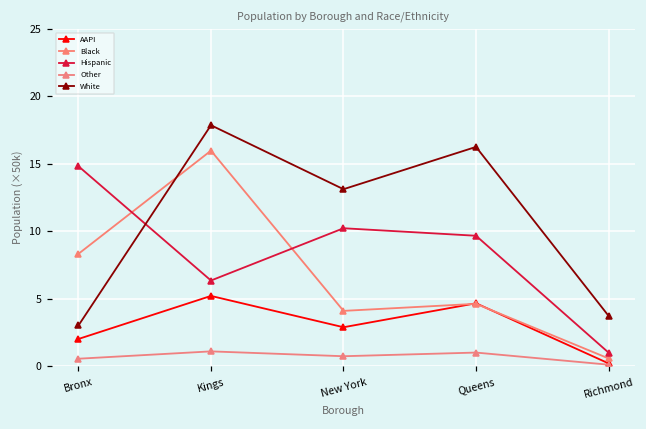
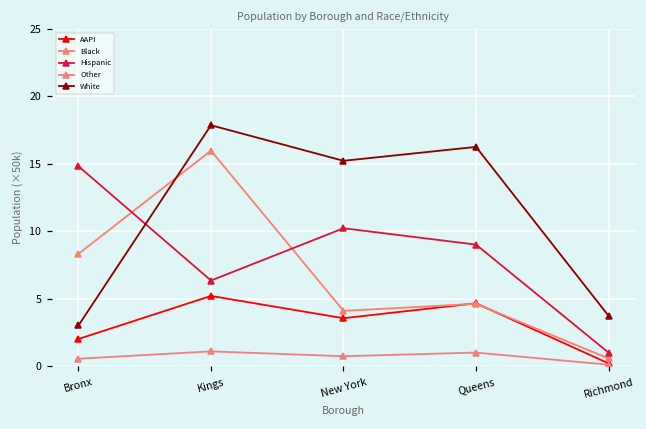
AAPI, New York: 2.9 -> 3.6
White, New York: 13.1 -> 15.2
Hispanic, Queens: 9.7 -> 9.0
